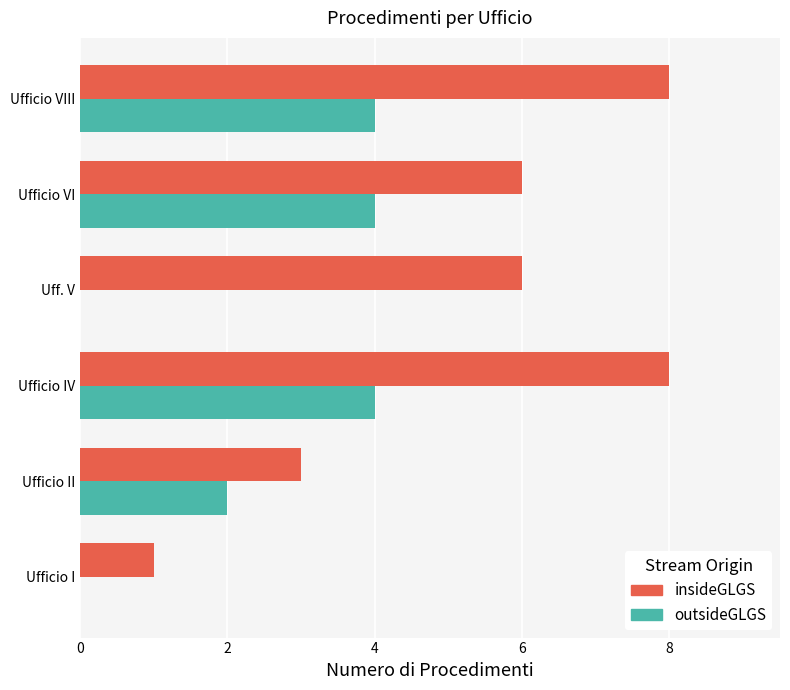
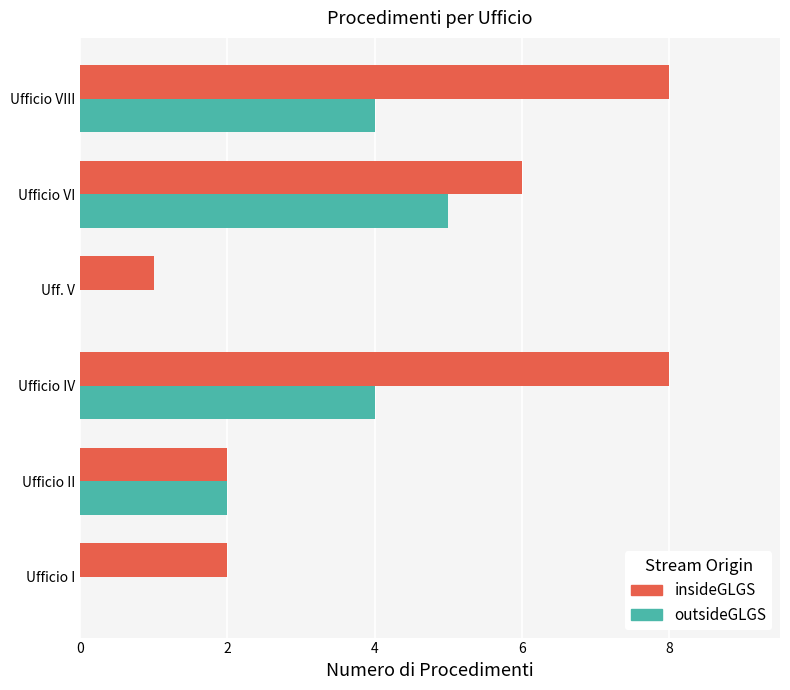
outsideGLGS, Ufficio VI: 4 -> 5
insideGLGS, Uff. V: 6 -> 1
insideGLGS, Ufficio II: 3 -> 2
insideGLGS, Ufficio I: 1 -> 2
